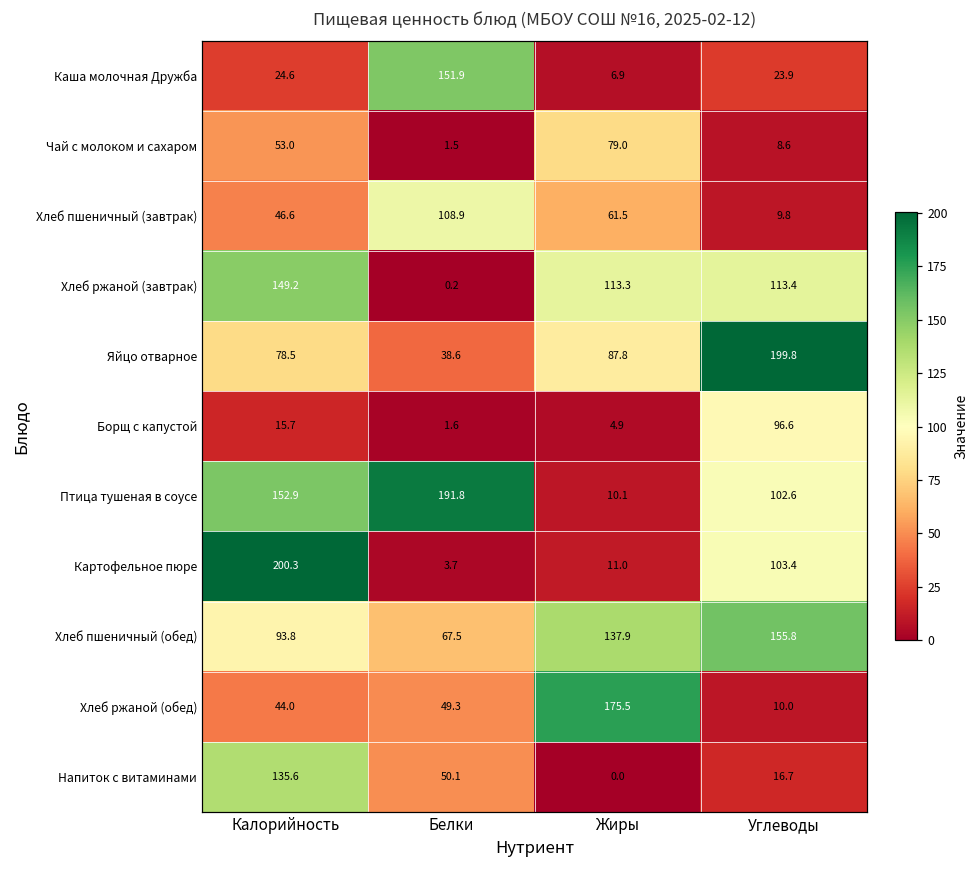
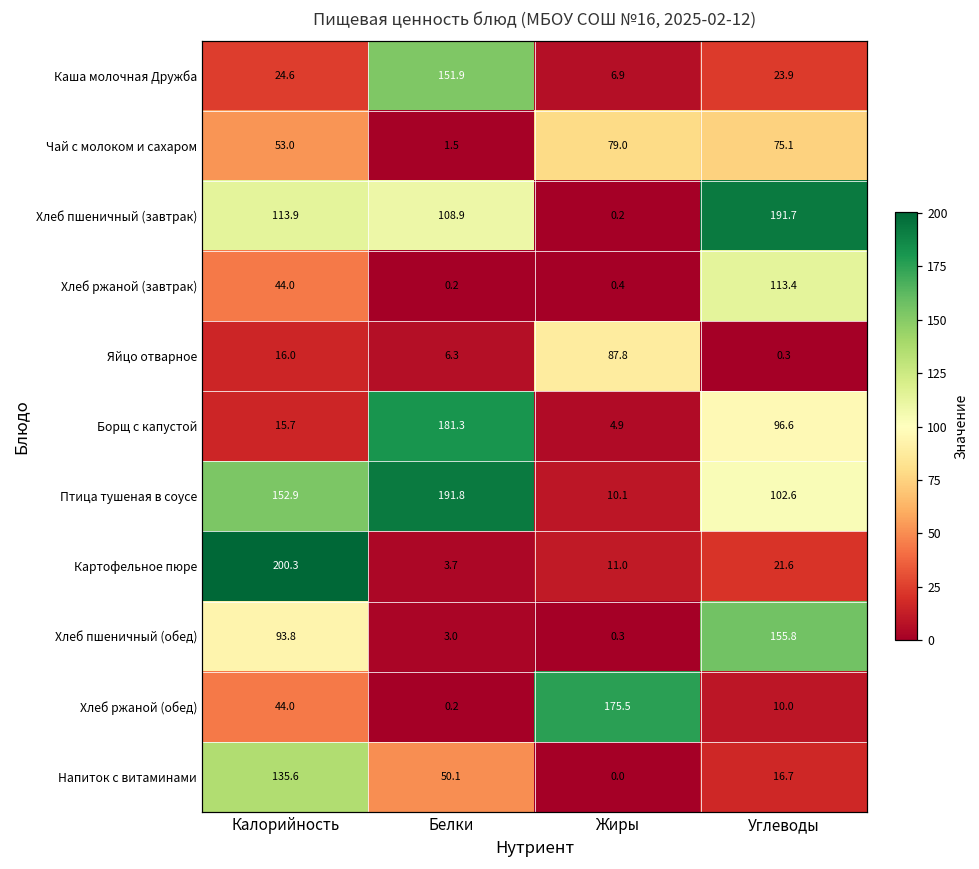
Чай с молоком и сахаром, Углеводы: 8.6 -> 75.1
Хлеб пшеничный (завтрак), Калорийность: 46.6 -> 113.9
Хлеб пшеничный (завтрак), Жиры: 61.5 -> 0.2
Хлеб пшеничный (завтрак), Углеводы: 9.8 -> 191.7
Хлеб ржаной (завтрак), Калорийность: 149.2 -> 44.0
Хлеб ржаной (завтрак), Жиры: 113.3 -> 0.4
Яйцо отварное, Калорийность: 78.5 -> 16.0
Яйцо отварное, Белки: 38.6 -> 6.3
Яйцо отварное, Углеводы: 199.8 -> 0.3
Борщ с капустой, Белки: 1.6 -> 181.3
Картофельное пюре, Углеводы: 103.4 -> 21.6
Хлеб пшеничный (обед), Белки: 67.5 -> 3.0
Хлеб пшеничный (обед), Жиры: 137.9 -> 0.3
Хлеб ржаной (обед), Белки: 49.3 -> 0.2
